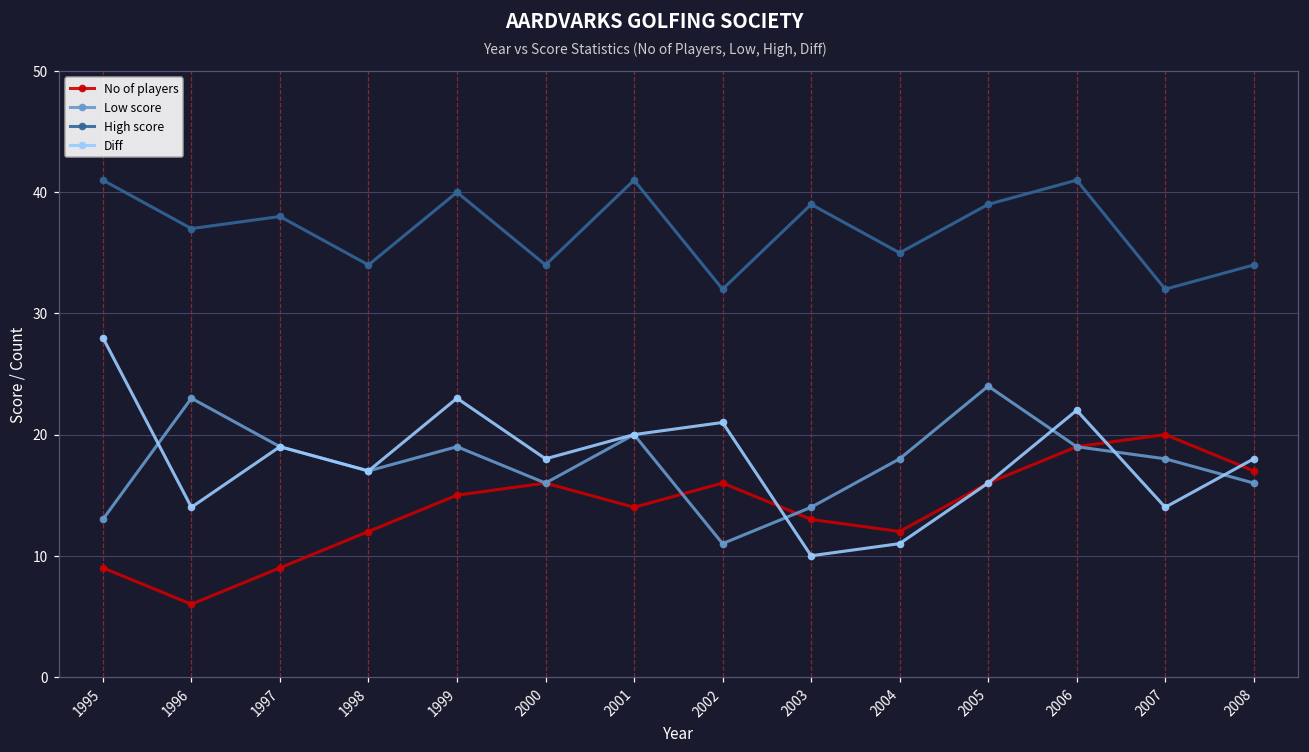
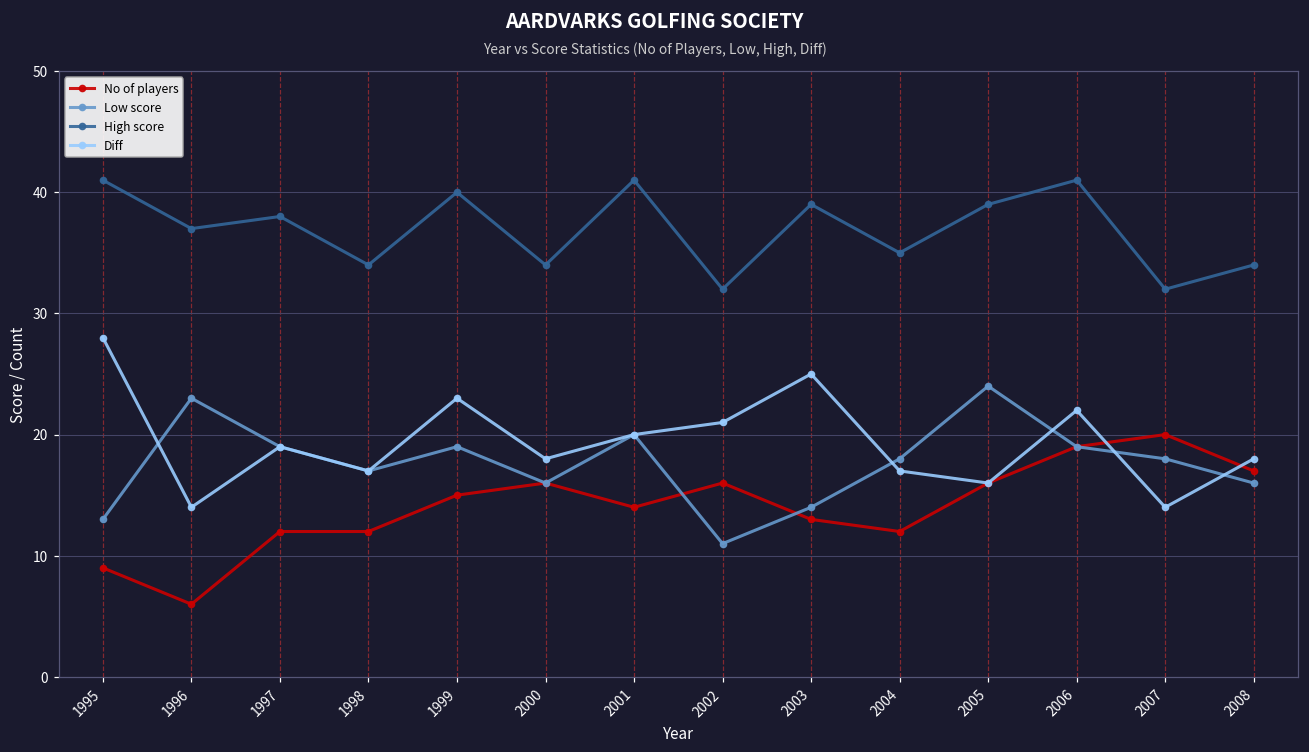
No of players, 1997: 9 -> 12
Diff, 2003: 10 -> 25
Diff, 2004: 11 -> 17
